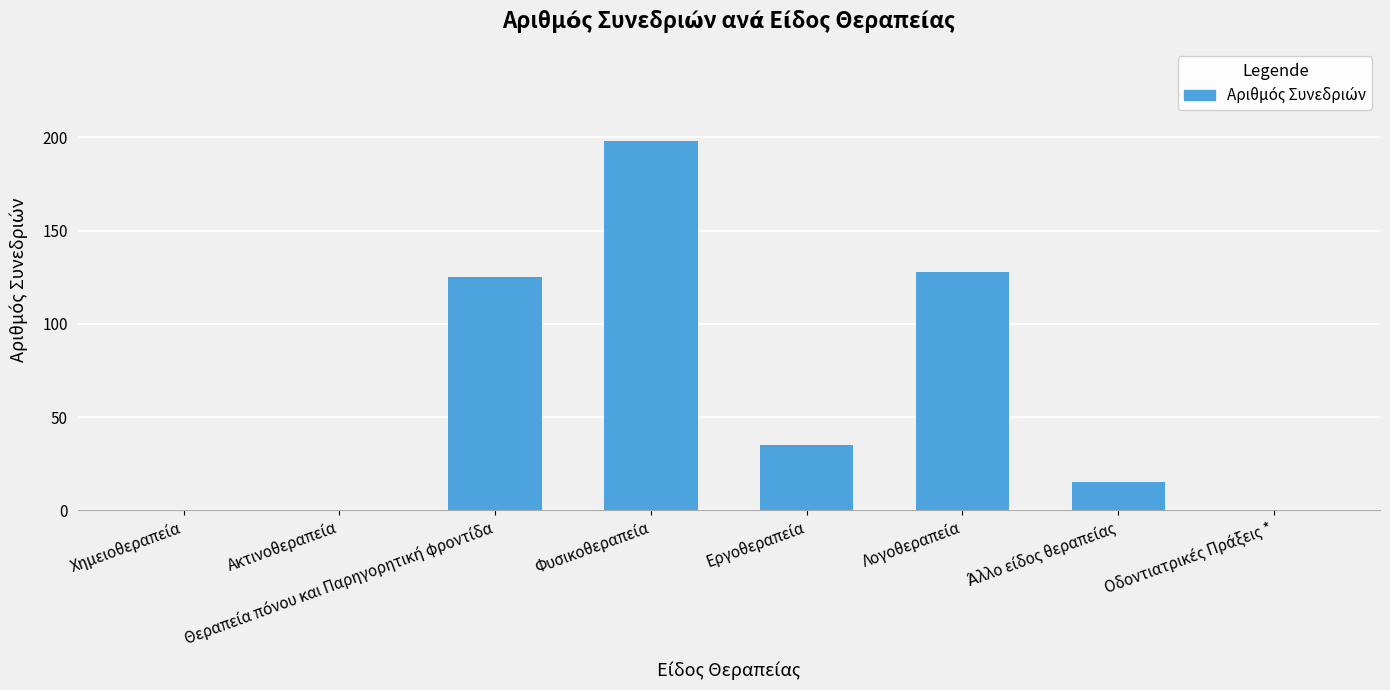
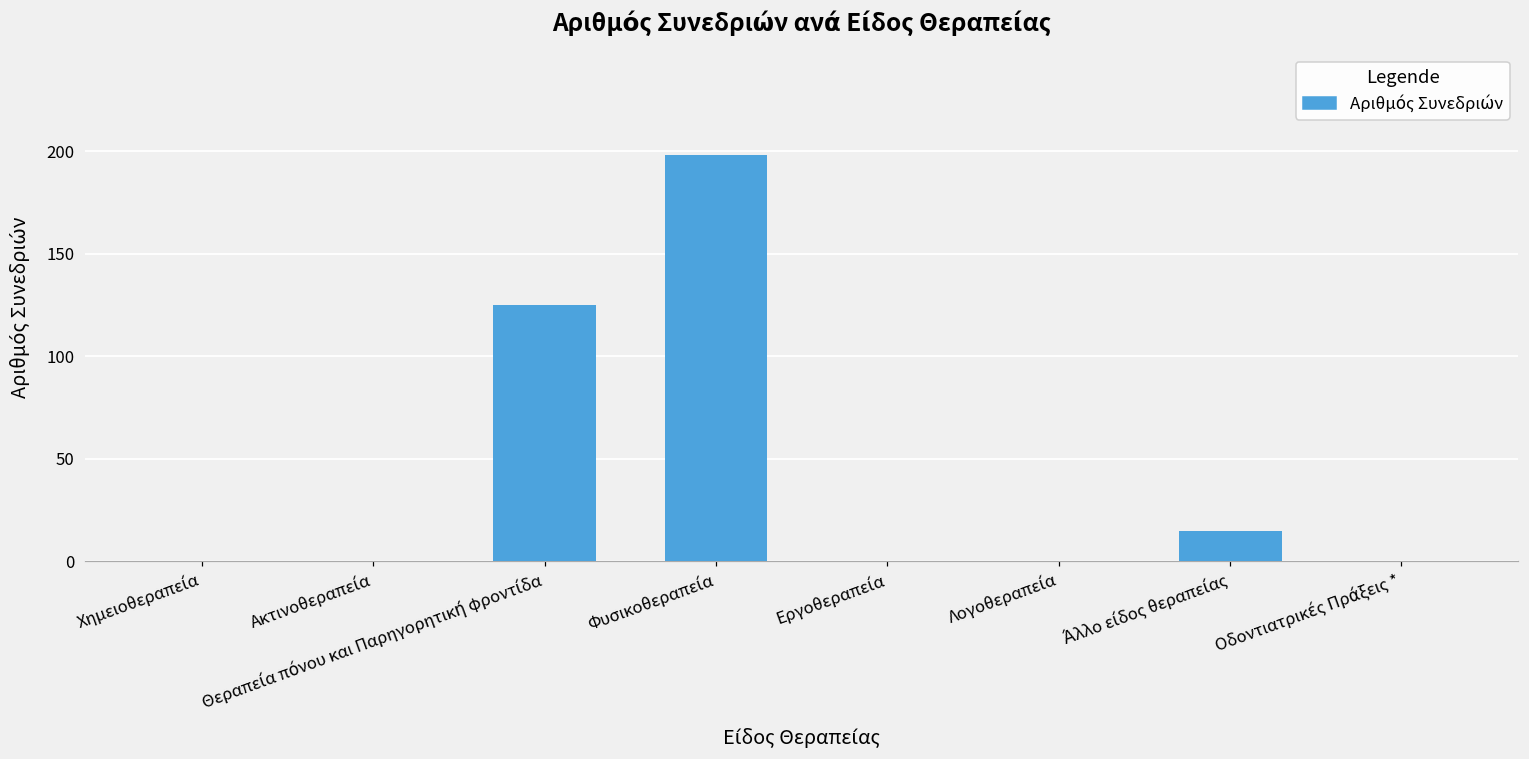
Εργοθεραπεία: 35 -> 0
Λογοθεραπεία: 128 -> 0
